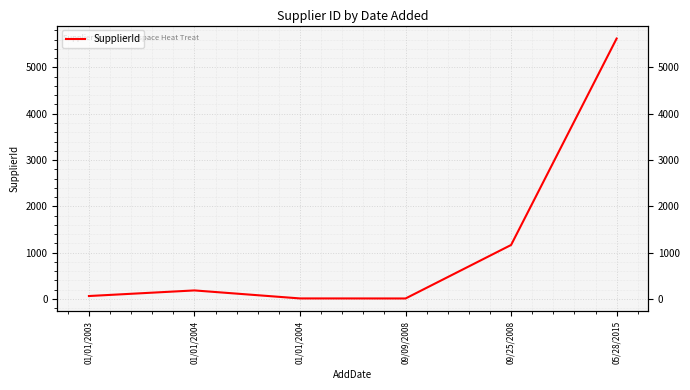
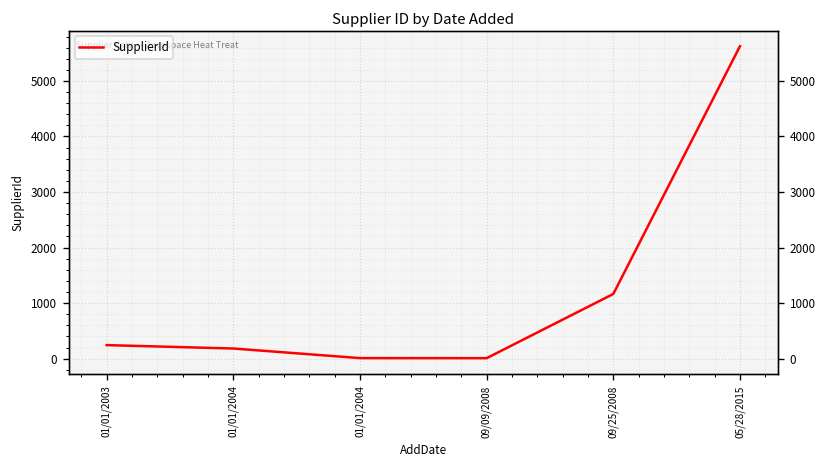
01/01/2003: 100 -> 200
